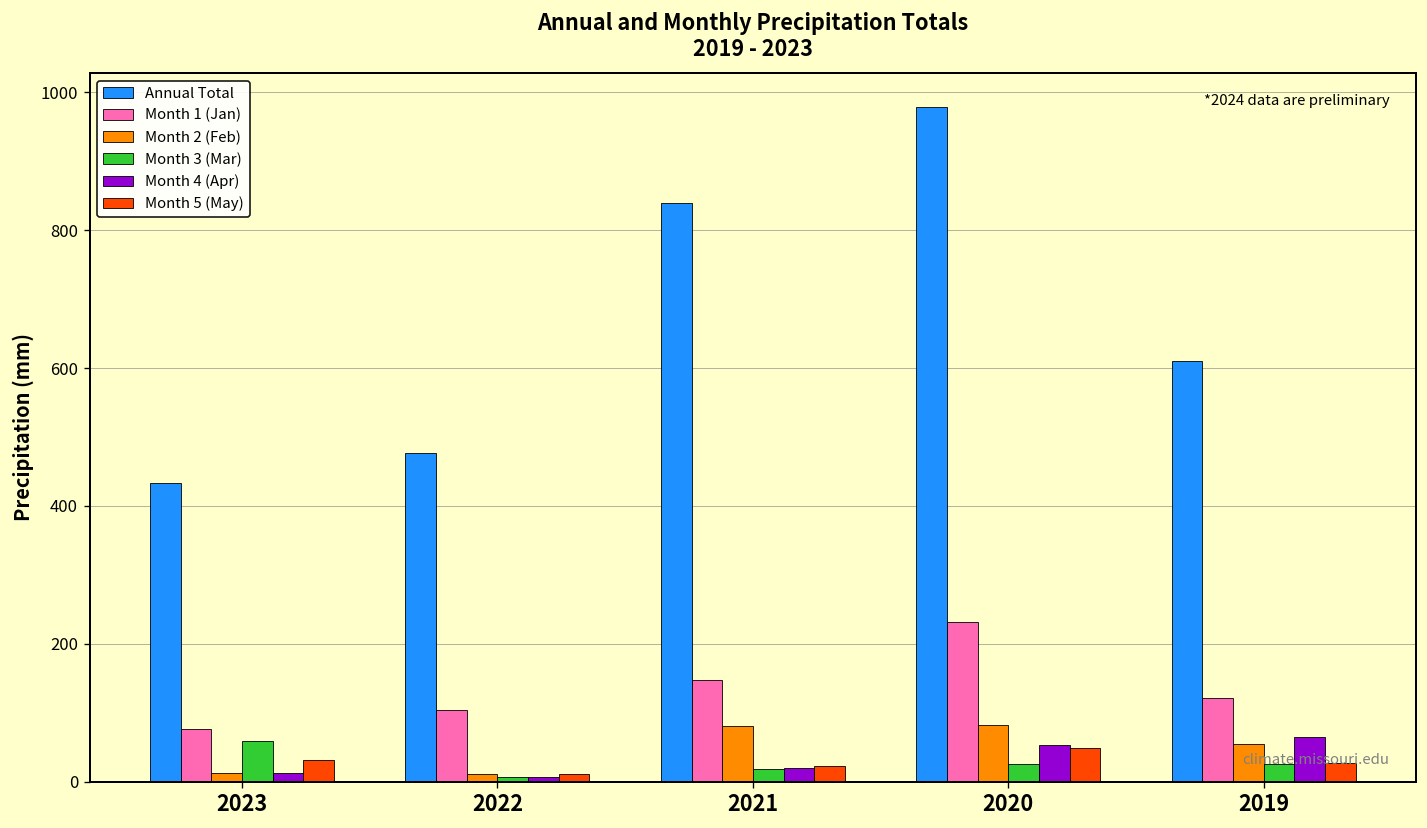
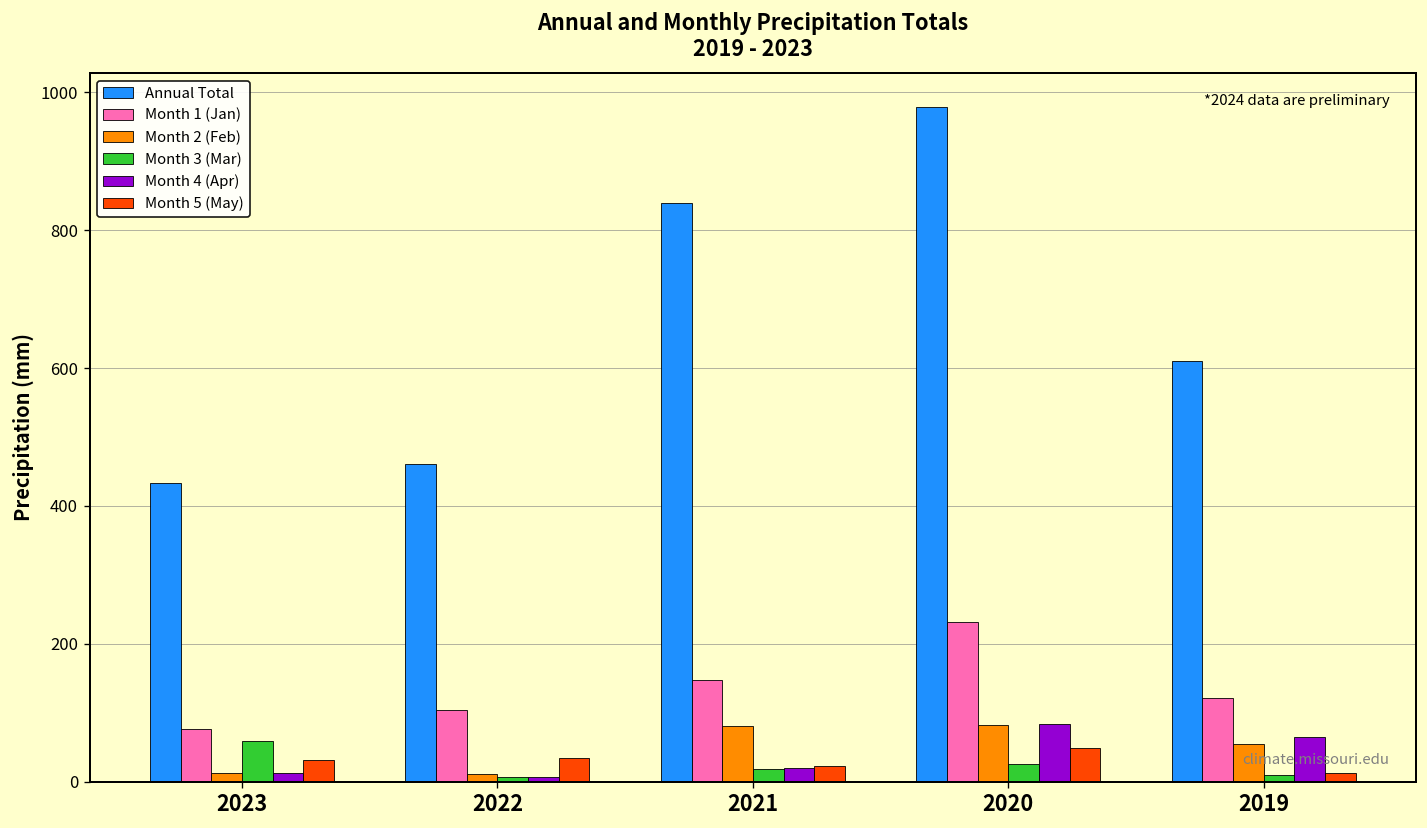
Annual Total, 2022: 480 -> 460
Month 5 (May), 2022: 10 -> 30
Month 4 (Apr), 2020: 50 -> 80
Month 3 (Mar), 2019: 20 -> 10
Month 5 (May), 2019: 30 -> 10
